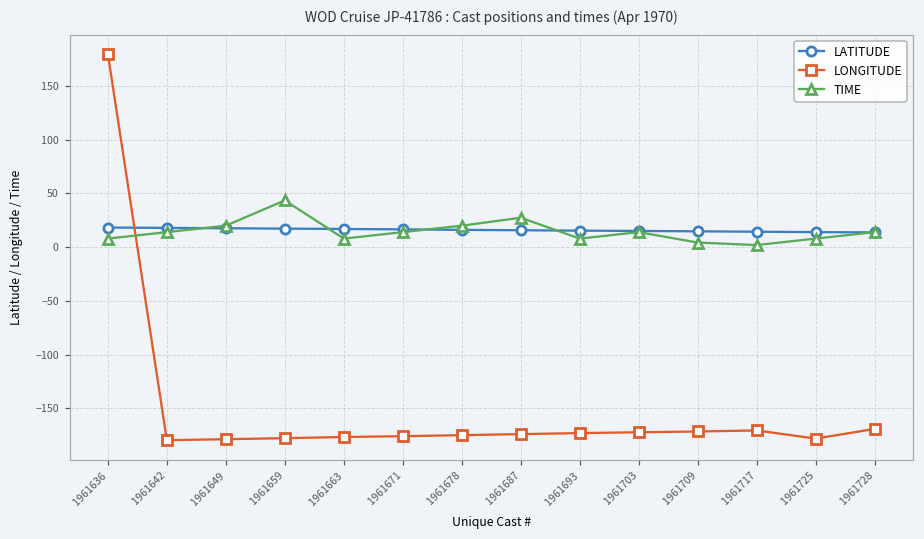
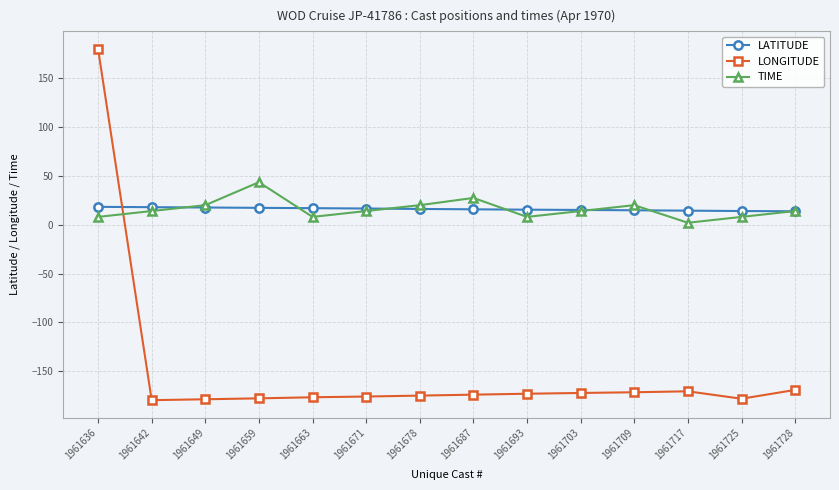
TIME, 1961709: 0 -> 20
